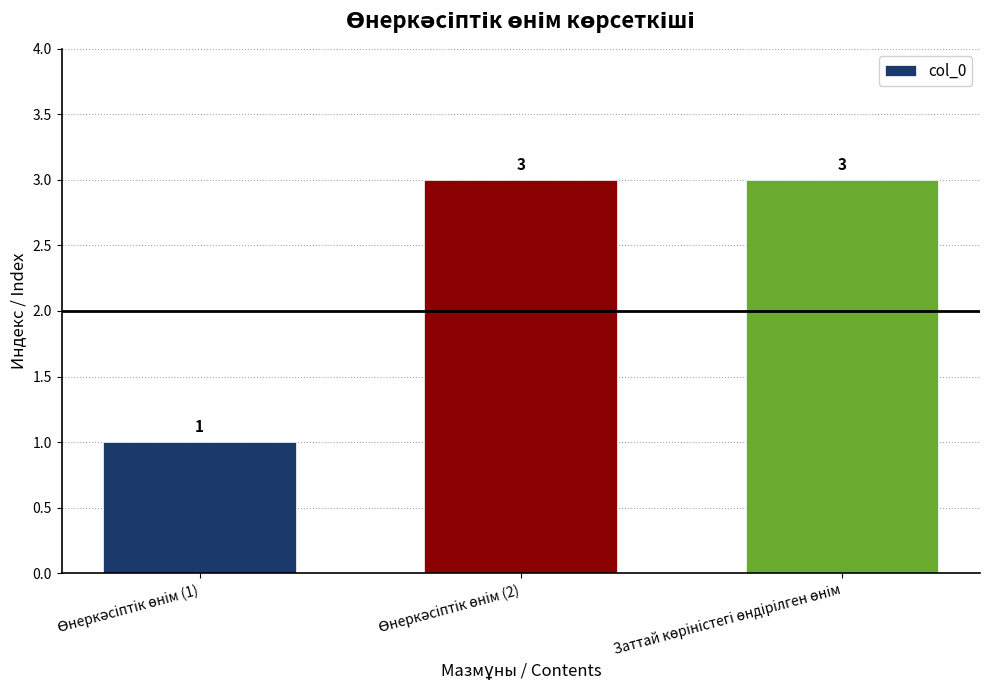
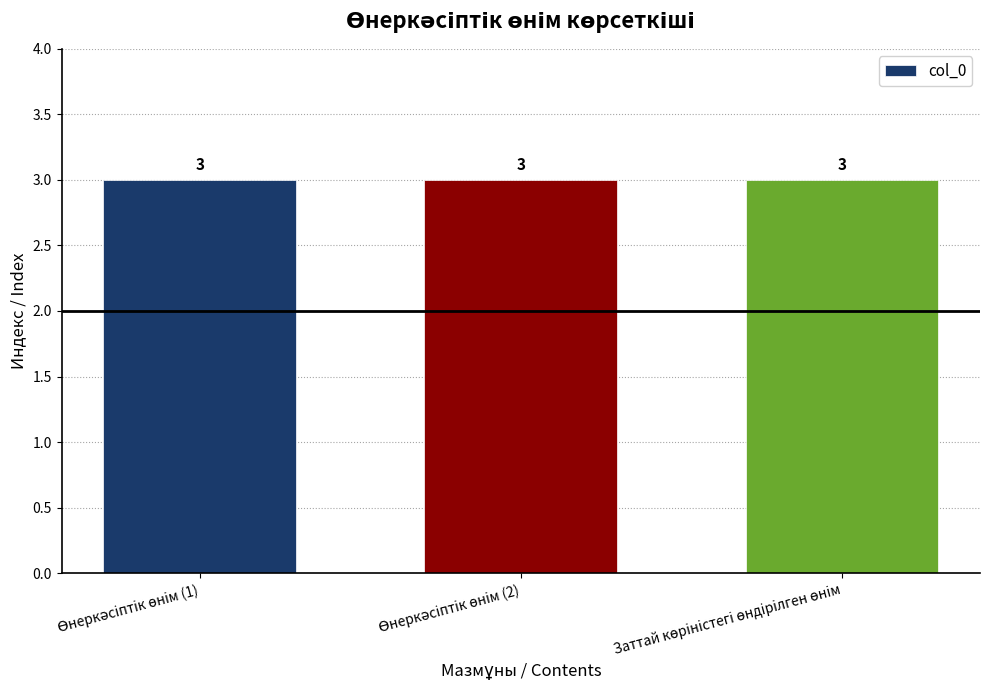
Өнеркәсіптік өнім (1): 1 -> 3
